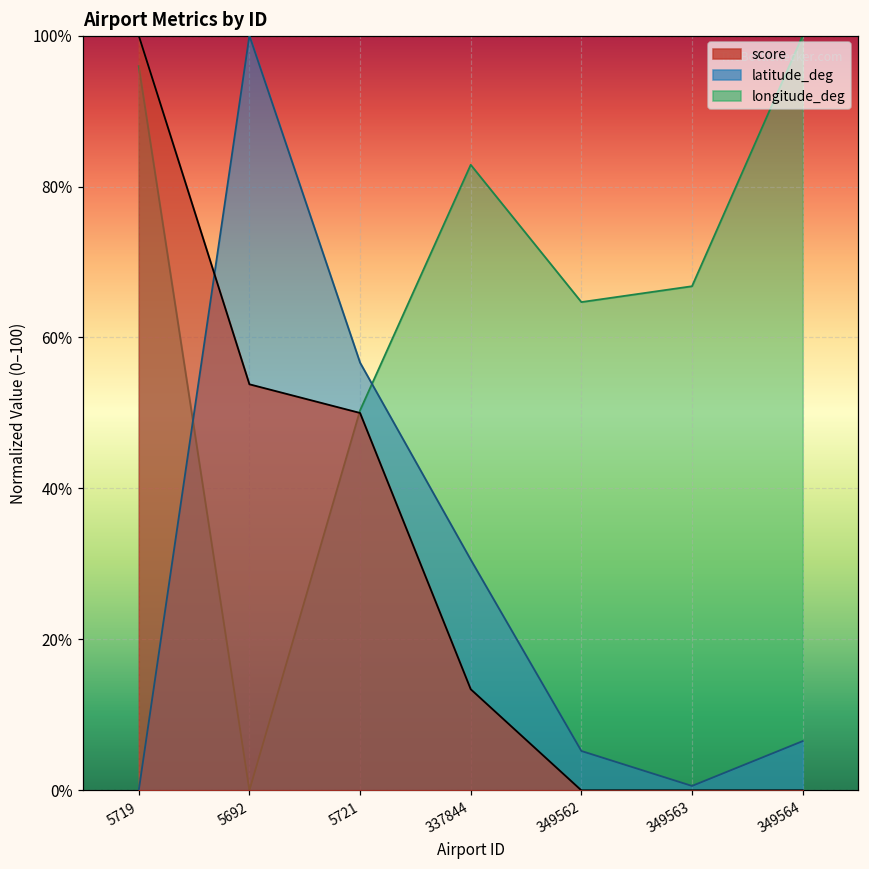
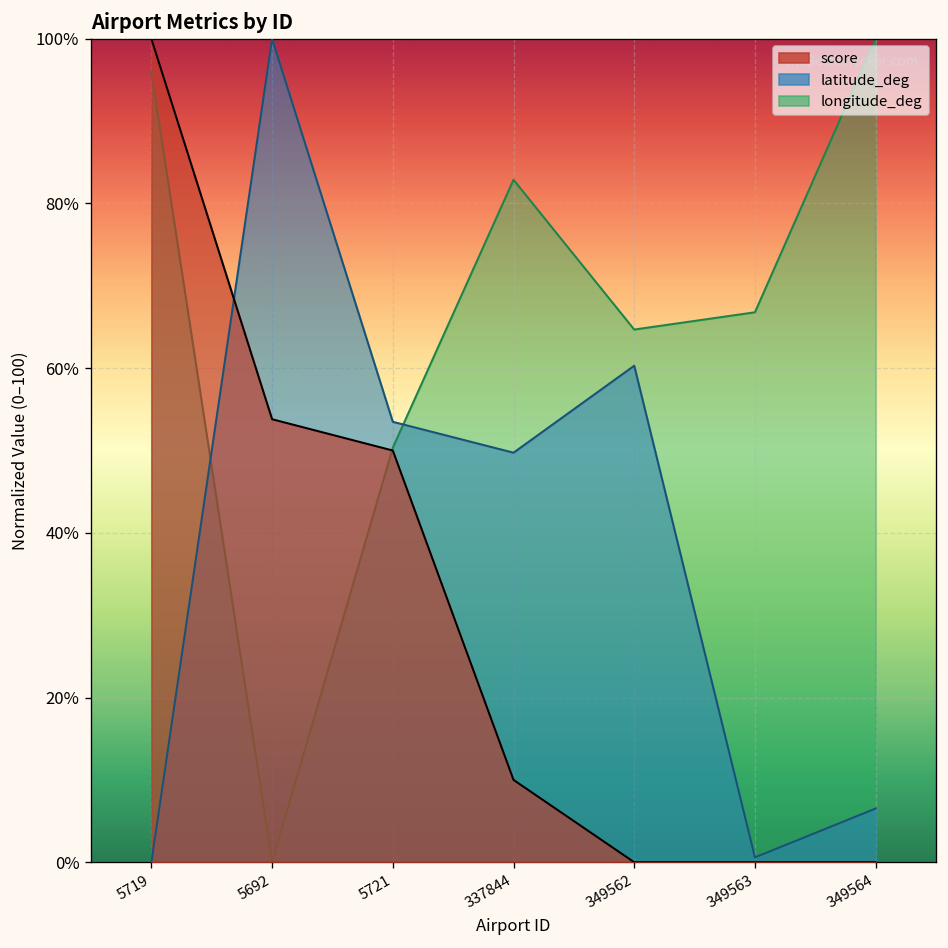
latitude_deg, 5721: 57% -> 53%
score, 337844: 13% -> 10%
latitude_deg, 337844: 31% -> 50%
latitude_deg, 349562: 5% -> 60%
